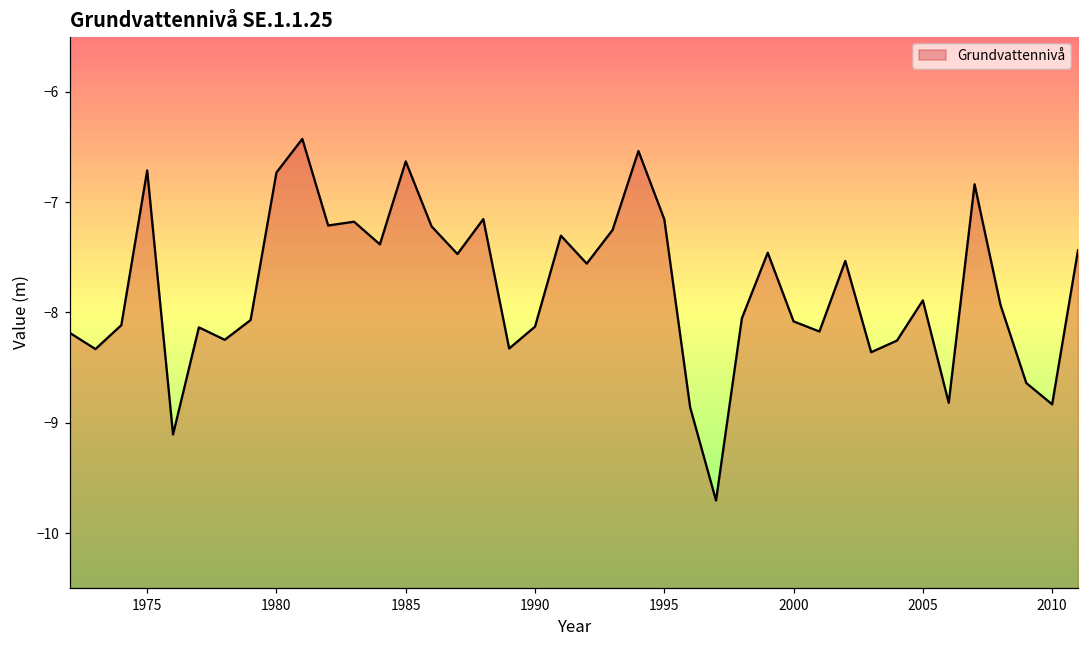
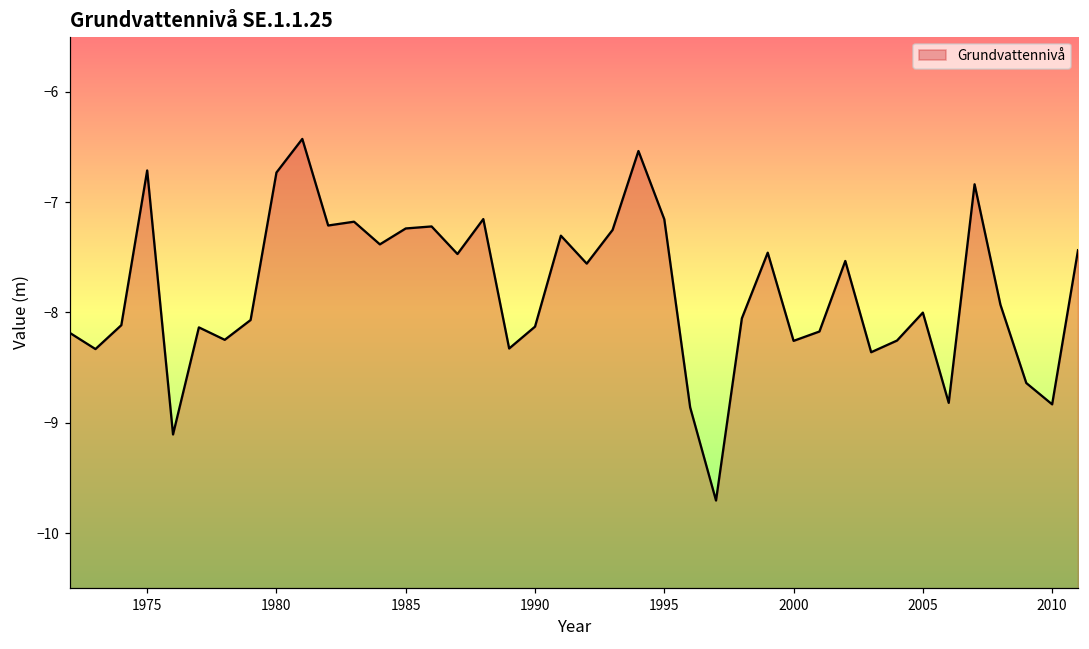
1985: -6.63 -> -7.24
2000: -8.08 -> -8.26
2005: -7.89 -> -8.00
